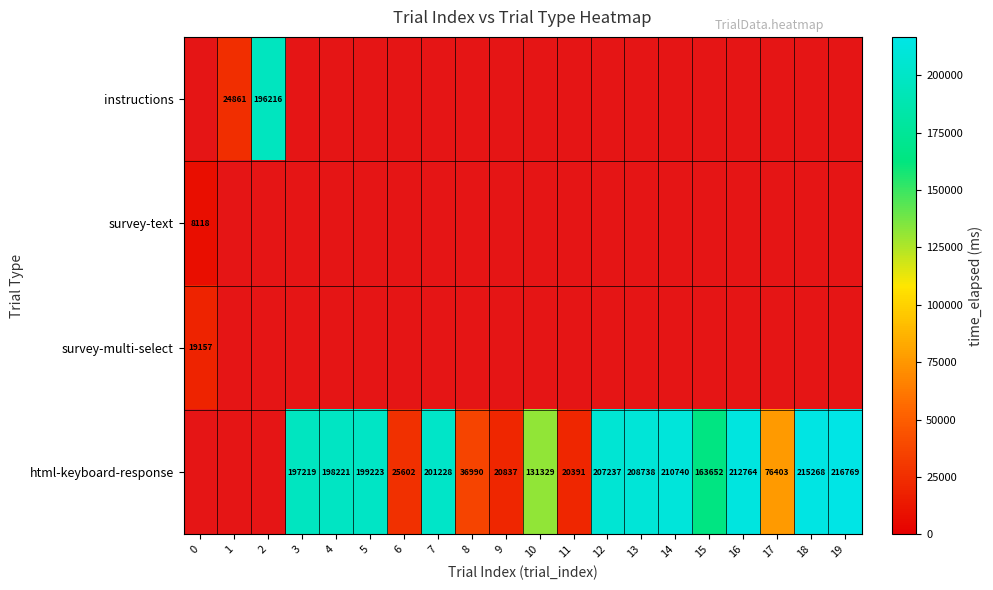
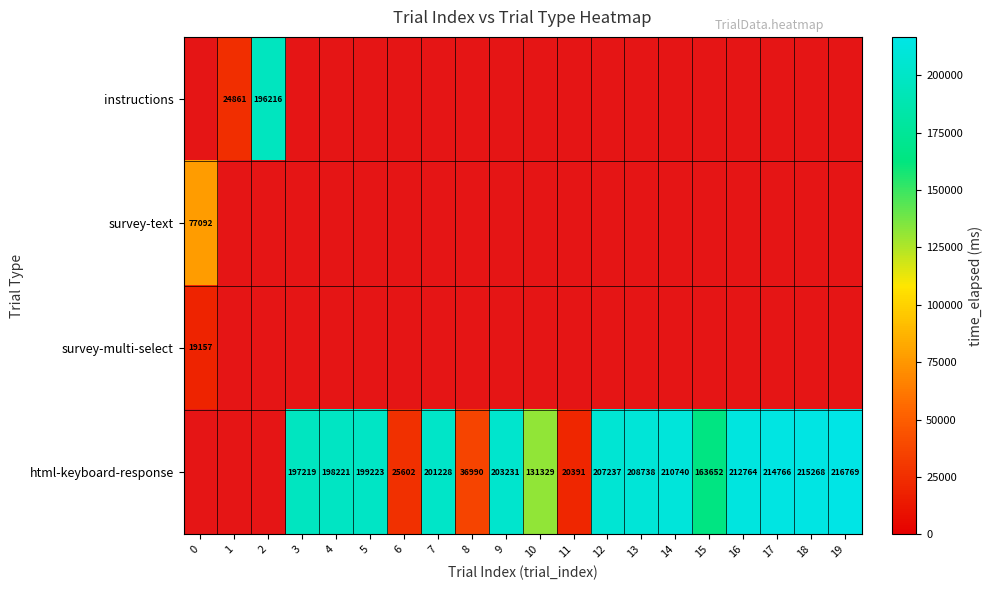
survey-text, 0: 8118 -> 77092
html-keyboard-response, 9: 20837 -> 203231
html-keyboard-response, 17: 76403 -> 214766
